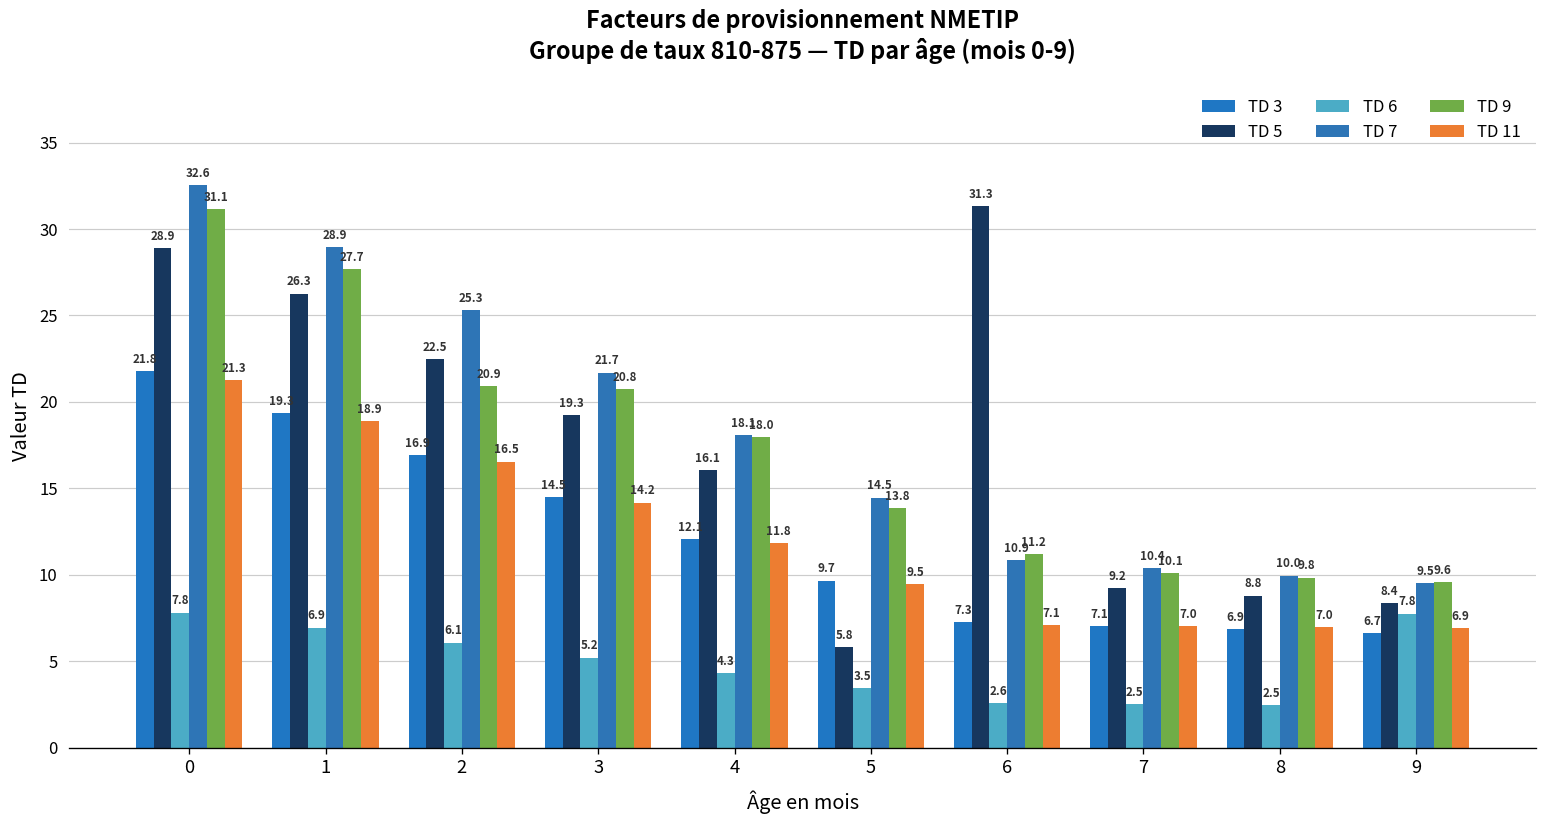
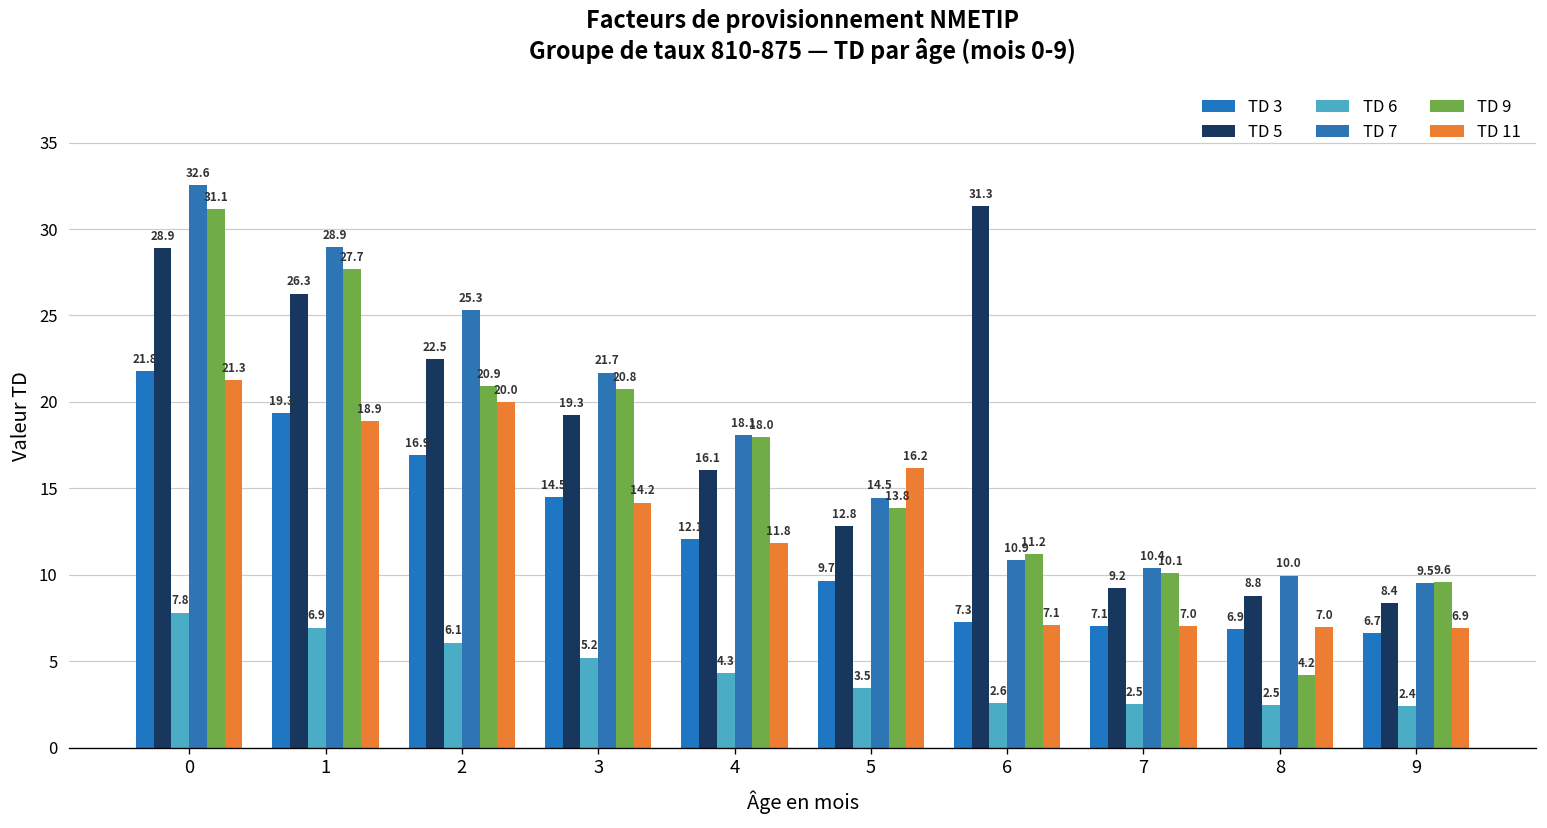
TD 11, 2: 16.5 -> 20.0
TD 5, 5: 5.8 -> 12.8
TD 11, 5: 9.5 -> 16.2
TD 9, 8: 9.8 -> 4.2
TD 6, 9: 7.8 -> 2.4
